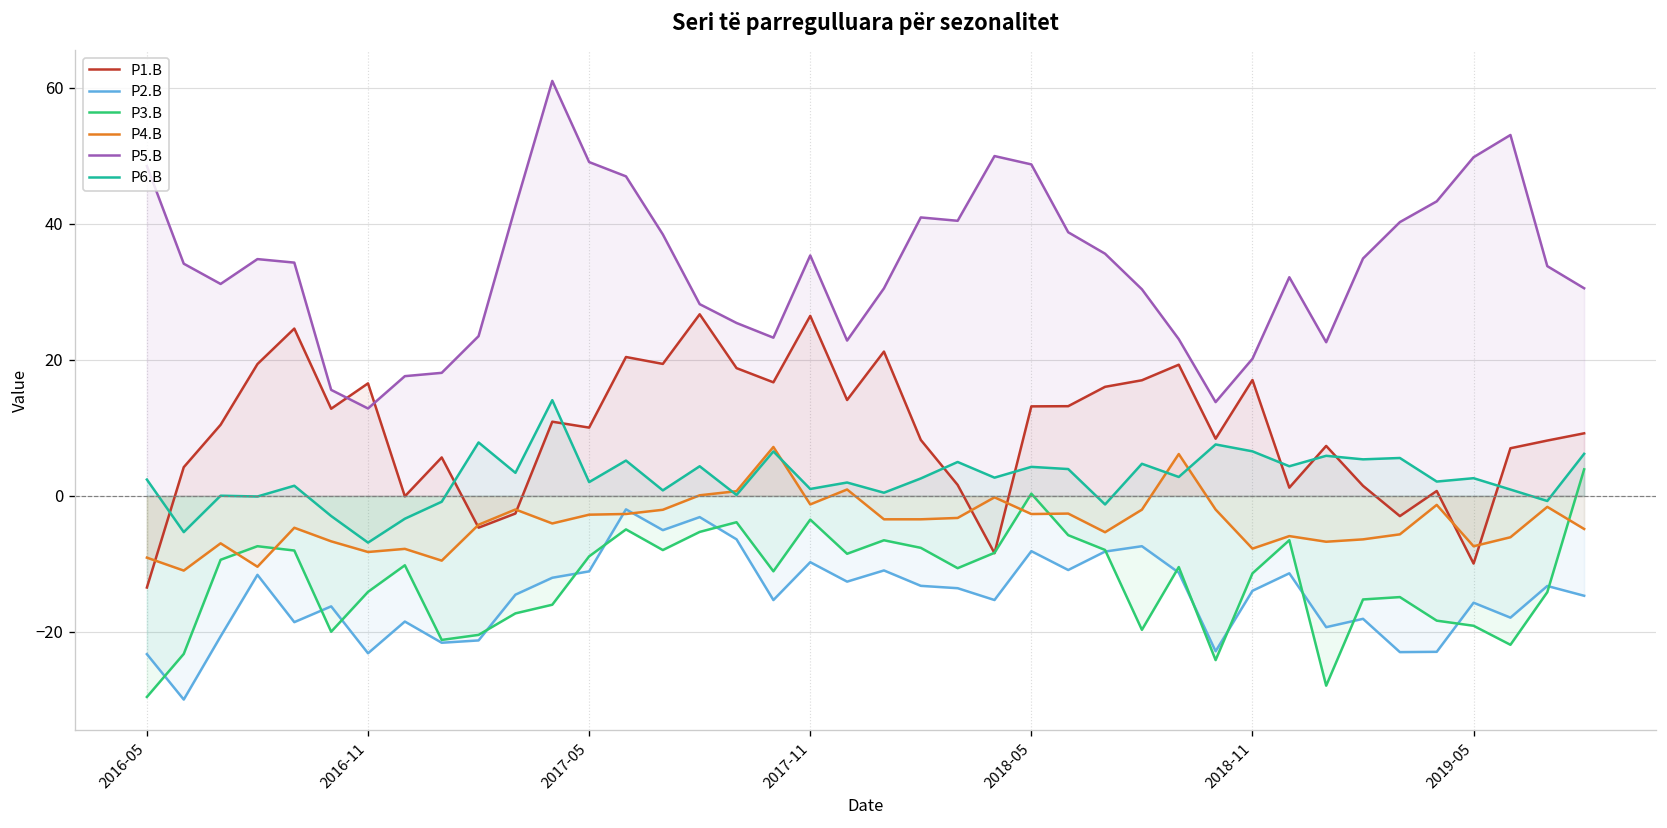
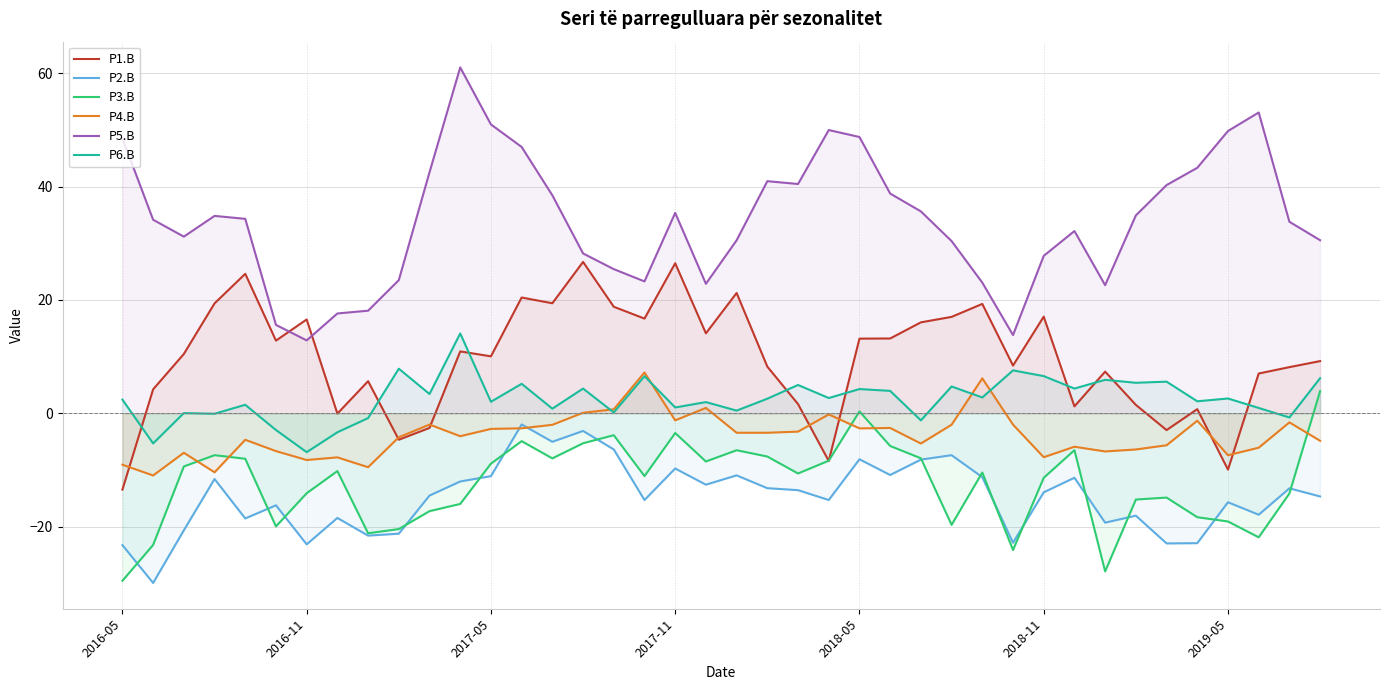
P5.B, 2017-05: 49 -> 51
P5.B, 2018-11: 20 -> 28
